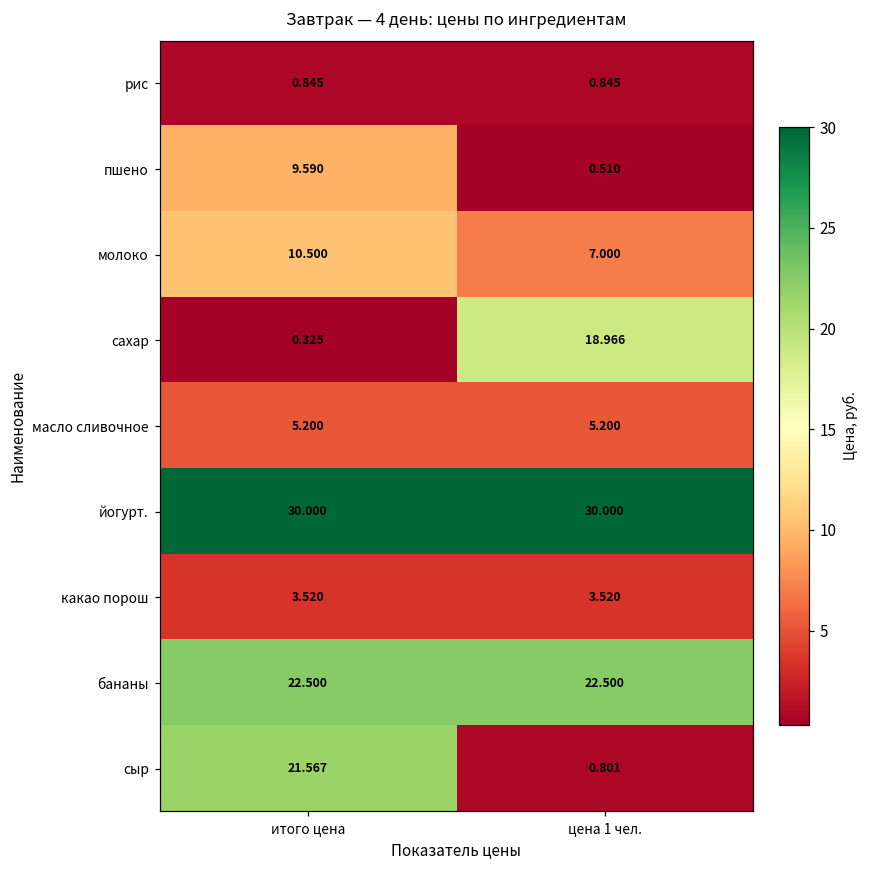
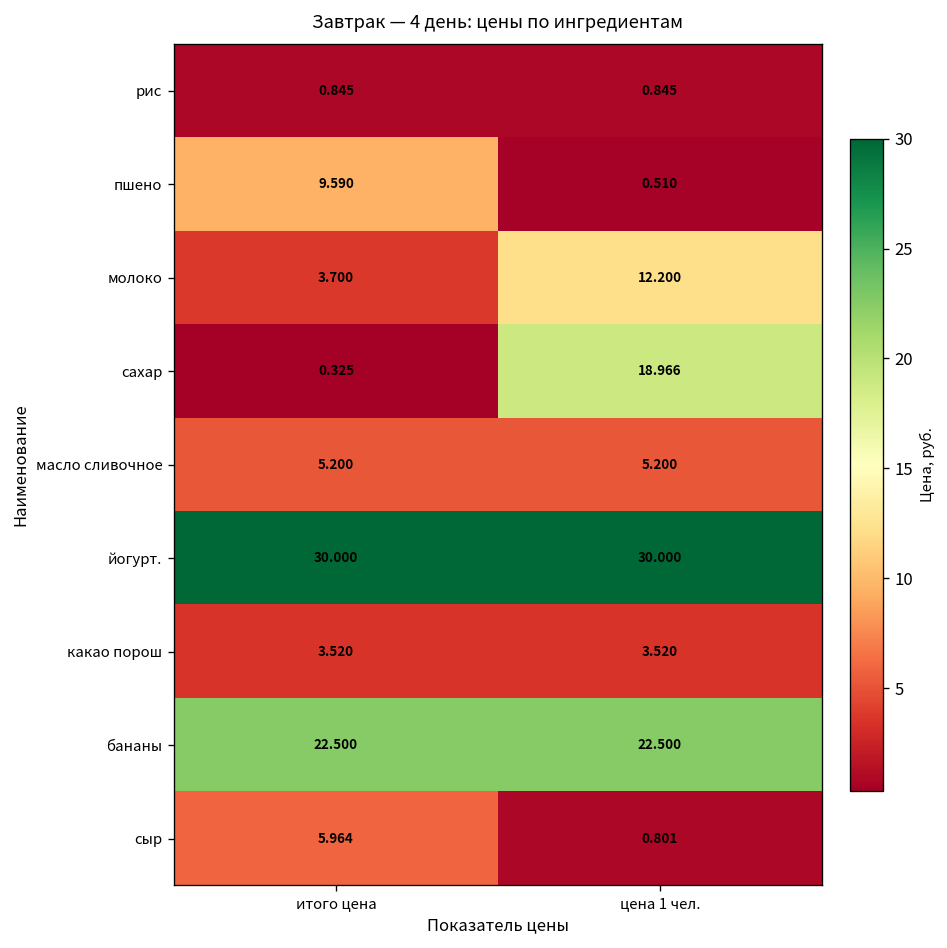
молоко, итого цена: 10.500 -> 3.700
молоко, цена 1 чел.: 7.000 -> 12.200
сыр, итого цена: 21.567 -> 5.964
